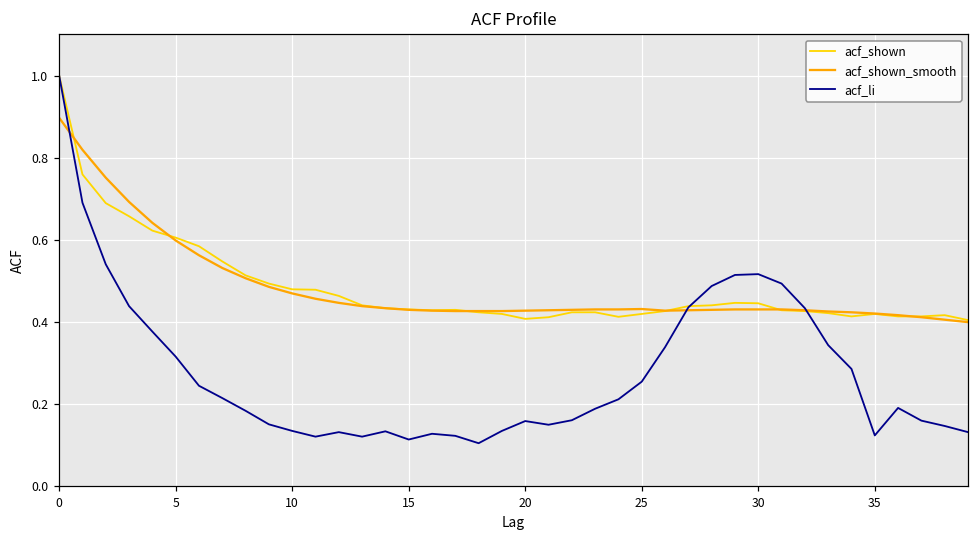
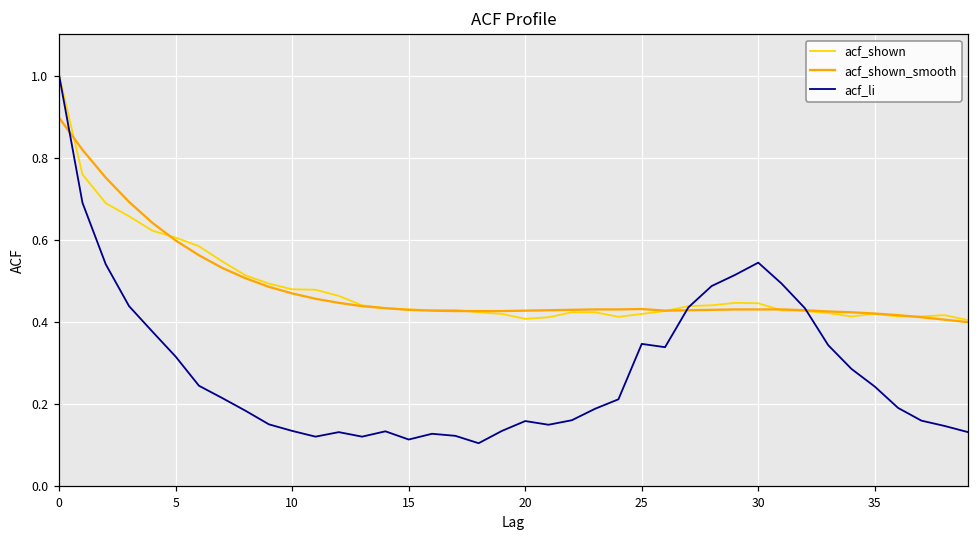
acf_li, 25: 0.25 -> 0.35
acf_li, 30: 0.52 -> 0.54
acf_li, 35: 0.12 -> 0.24
